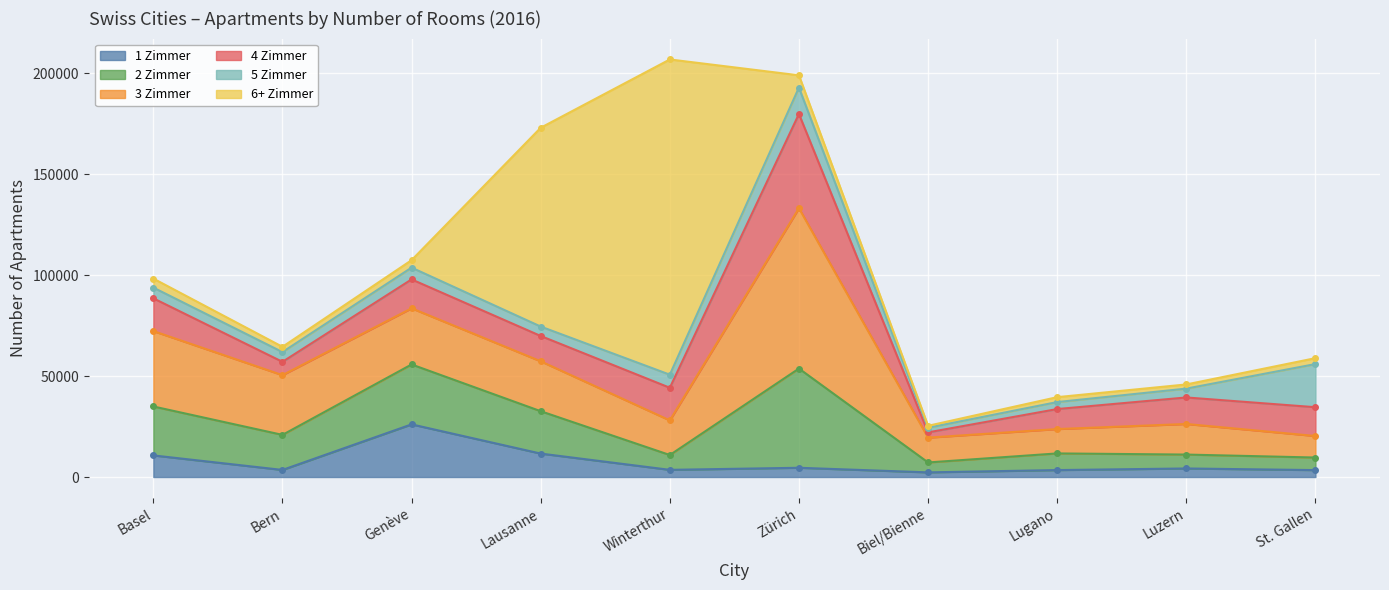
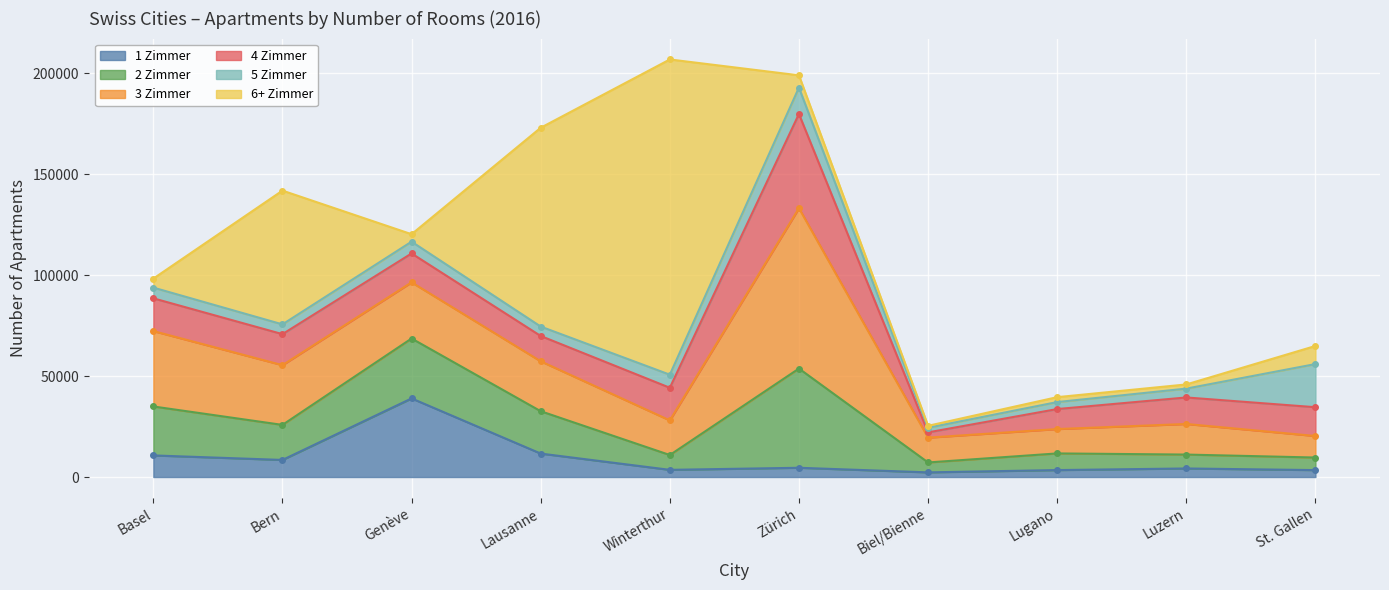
1 Zimmer, Bern: 4000 -> 8000
4 Zimmer, Bern: 7000 -> 15000
6+ Zimmer, Bern: 3000 -> 66000
1 Zimmer, Genève: 26000 -> 39000
6+ Zimmer, St. Gallen: 3000 -> 9000
